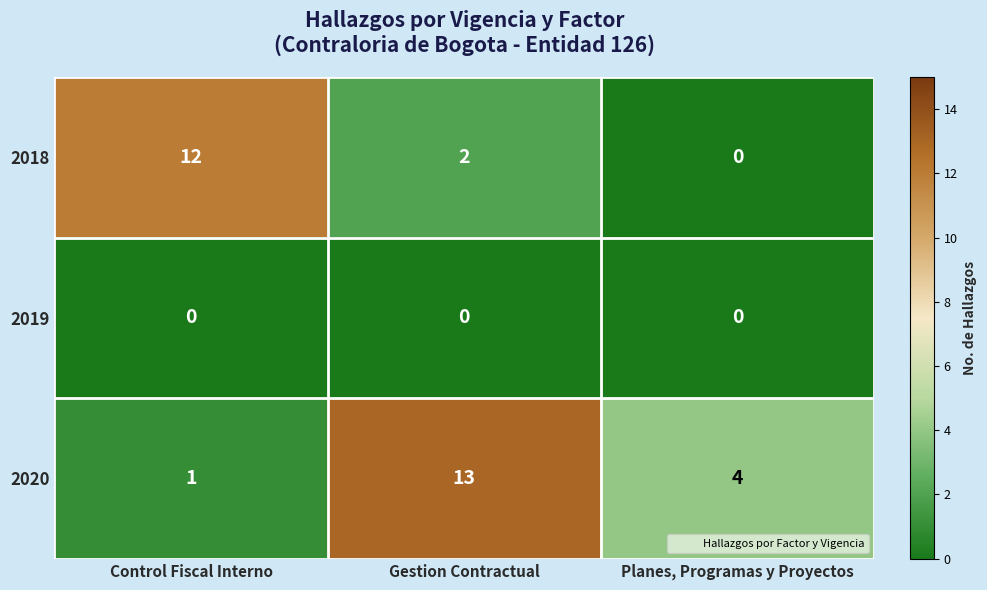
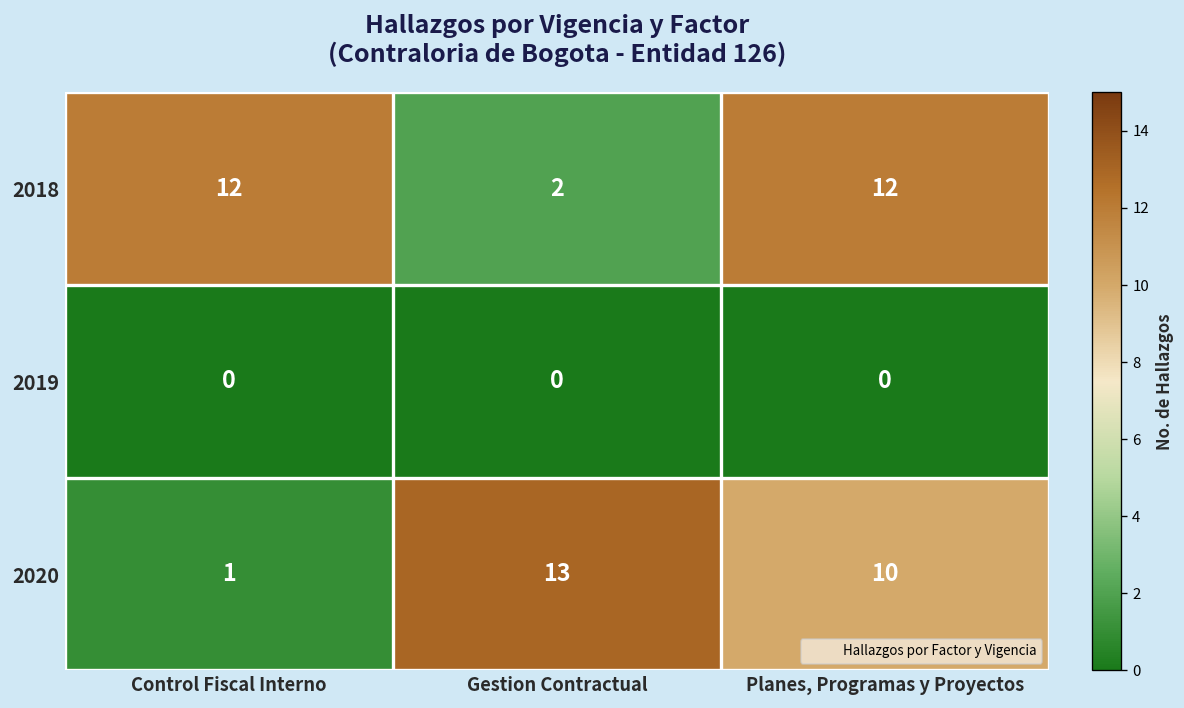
2018, Planes, Programas y Proyectos: 0 -> 12
2020, Planes, Programas y Proyectos: 4 -> 10
